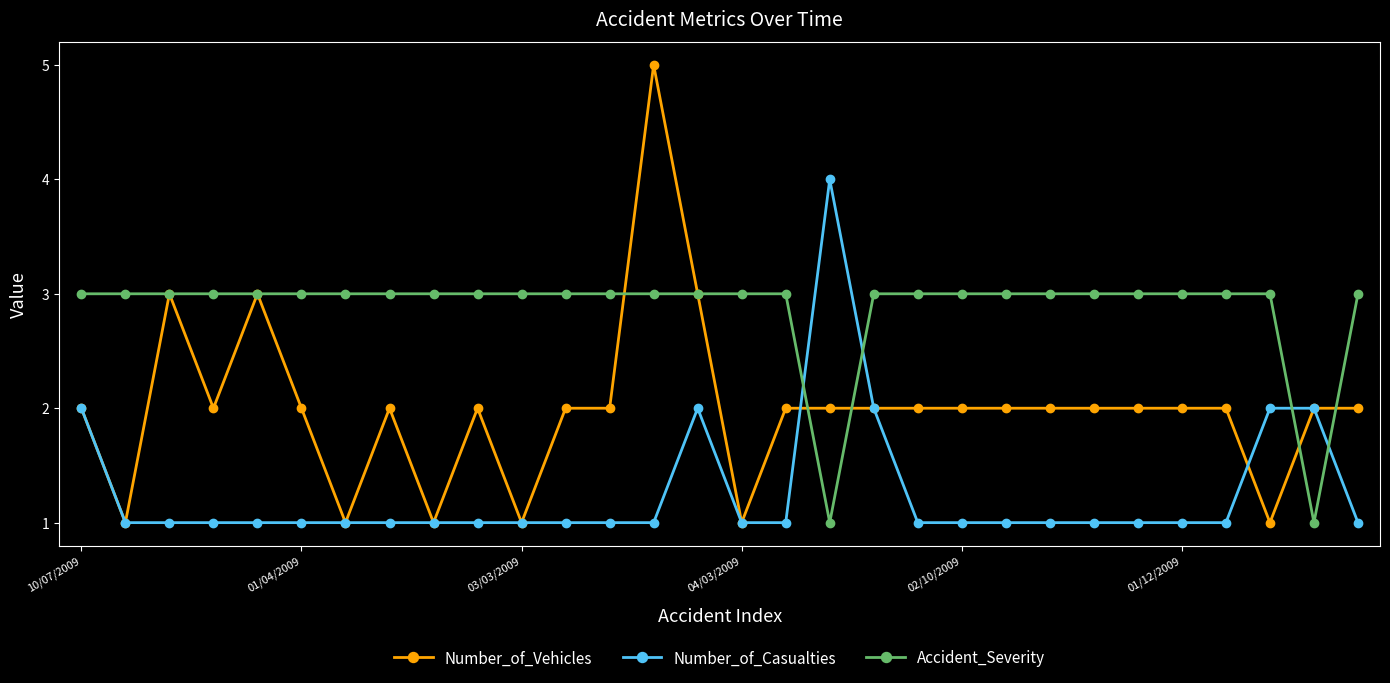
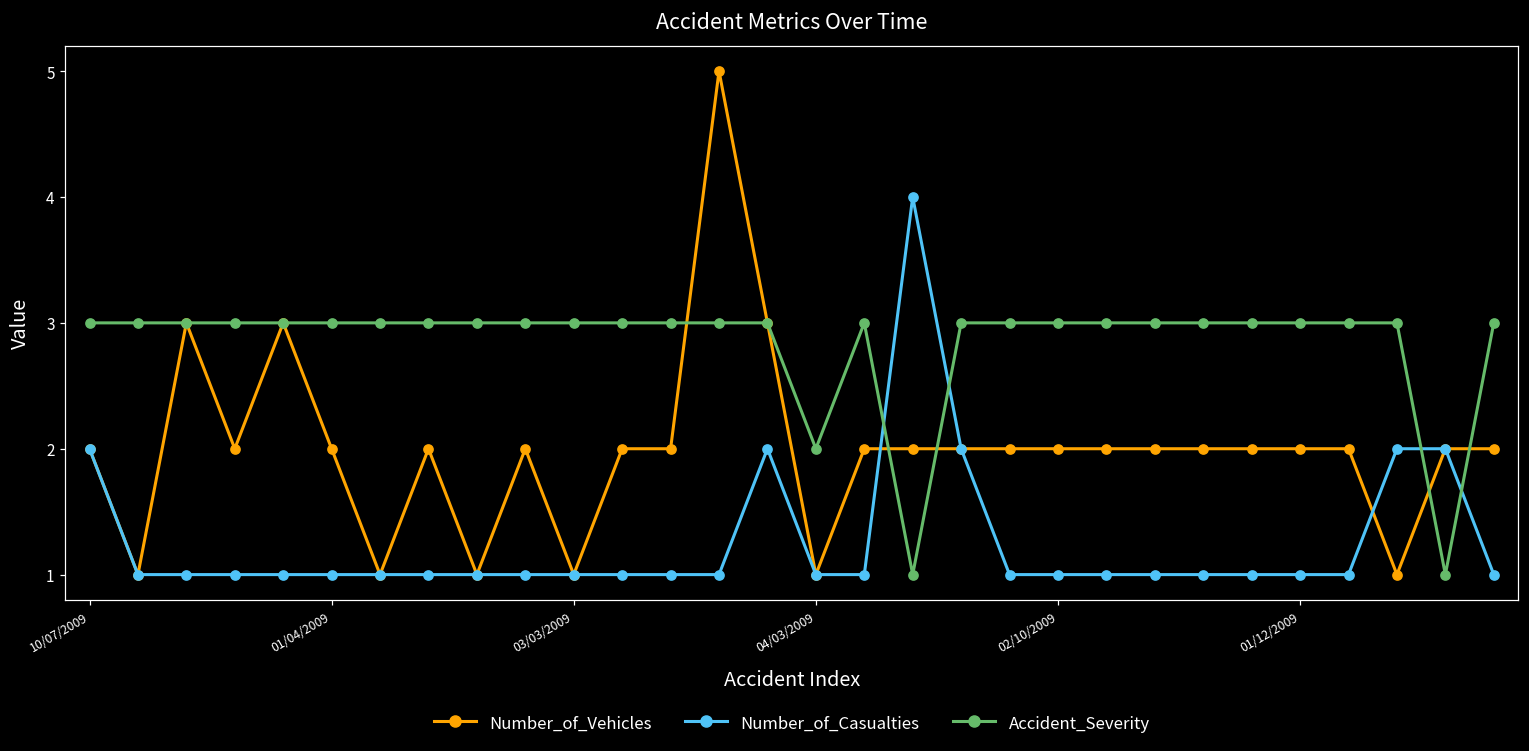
Accident_Severity, 04/03/2009: 3 -> 2
